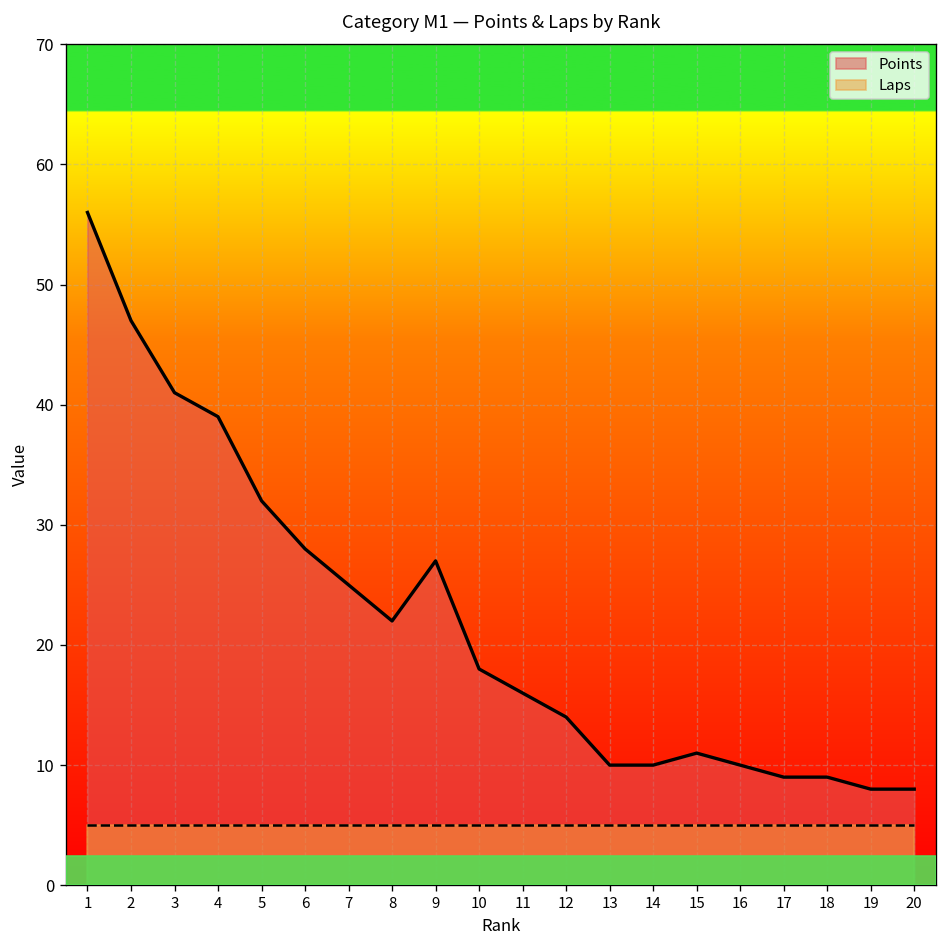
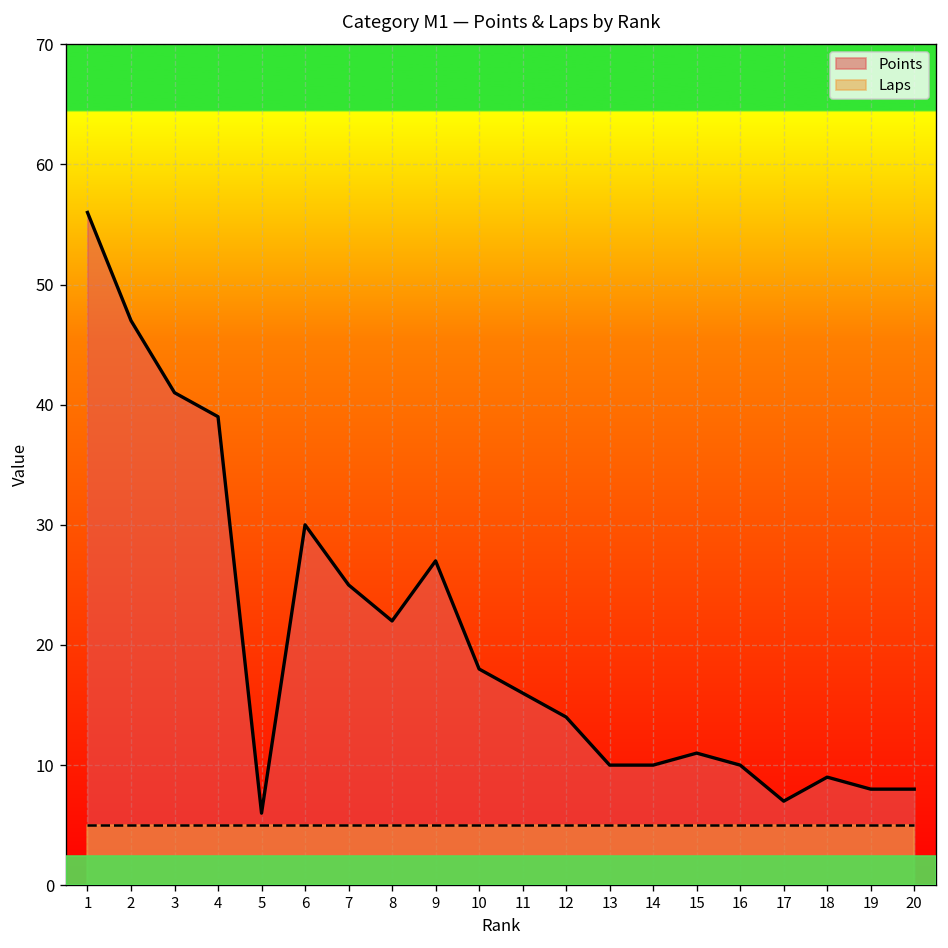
Points, 5: 32 -> 6
Points, 6: 28 -> 30
Points, 17: 9 -> 7
